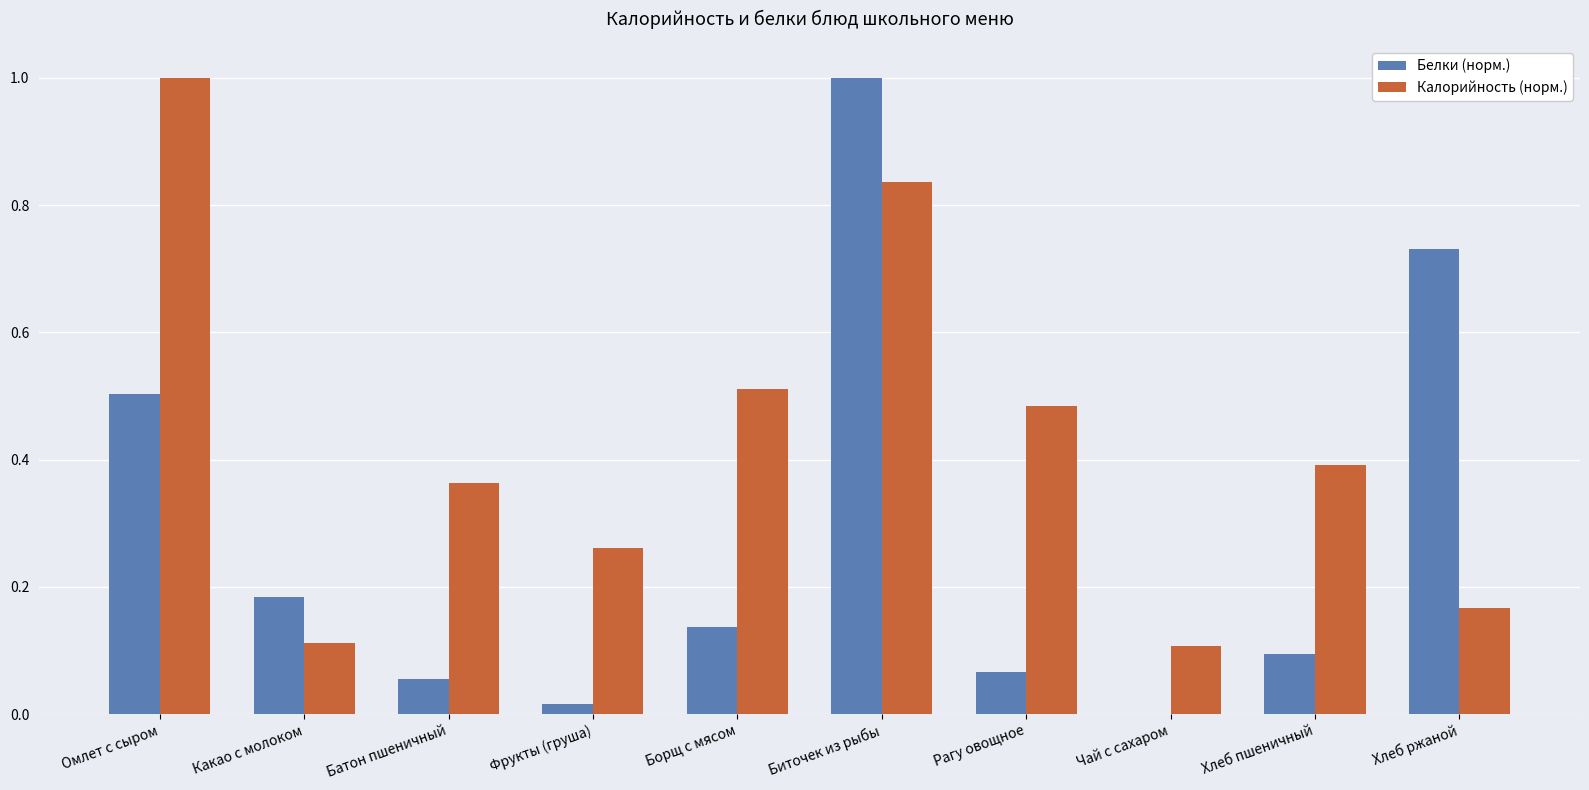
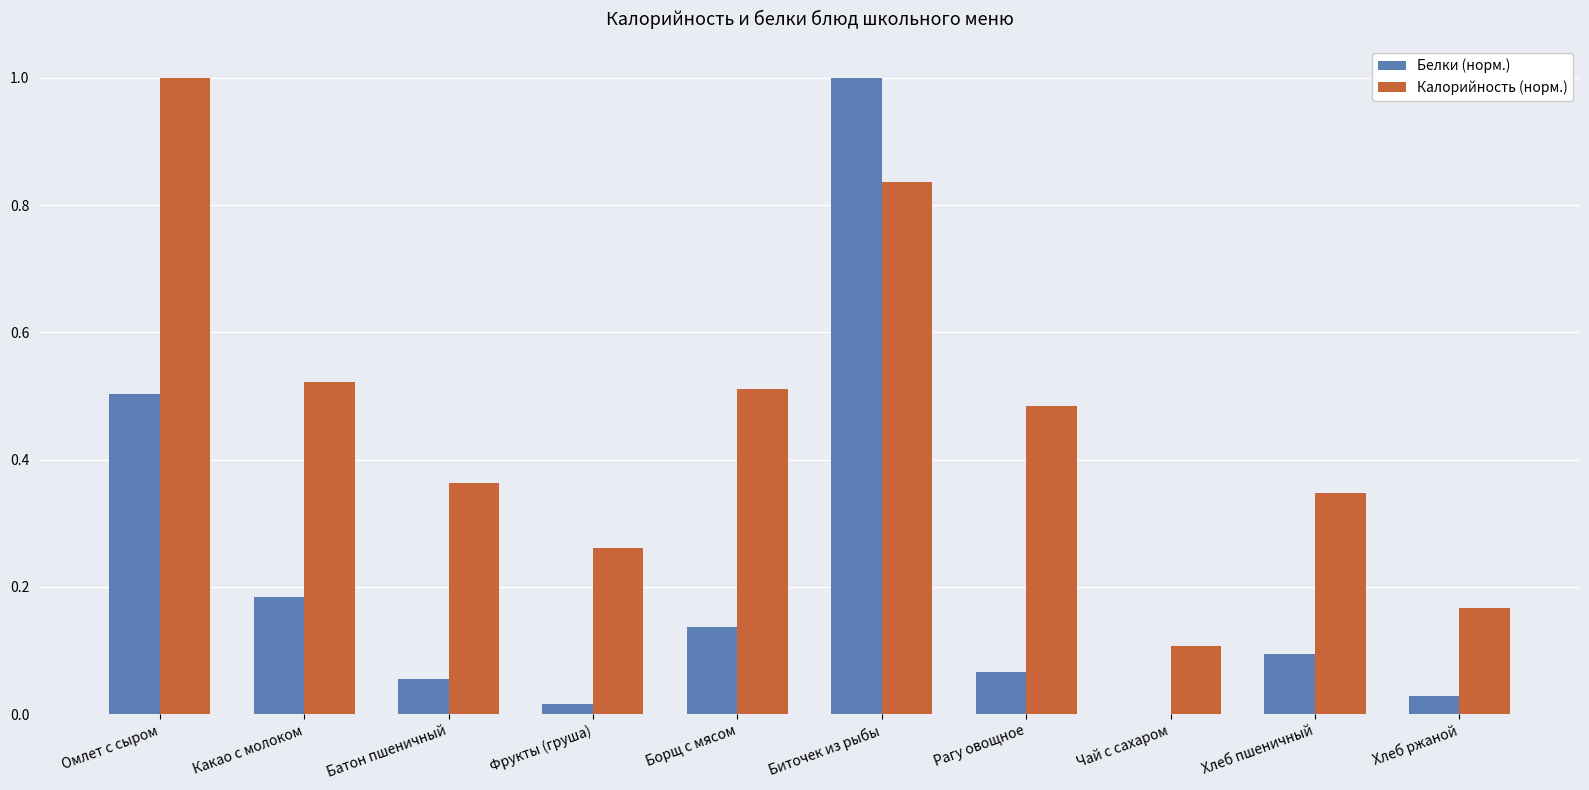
Калорийность (норм.), Какао с молоком: 0.11 -> 0.52
Калорийность (норм.), Хлеб пшеничный: 0.39 -> 0.35
Белки (норм.), Хлеб ржаной: 0.73 -> 0.03
